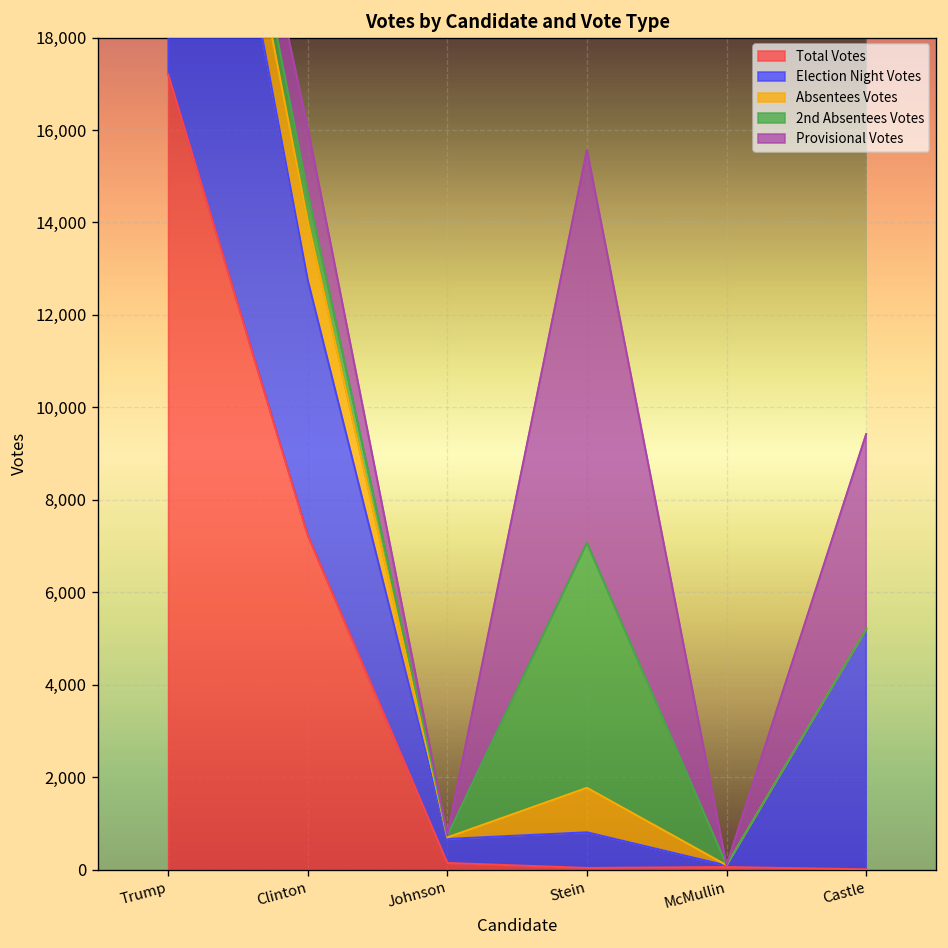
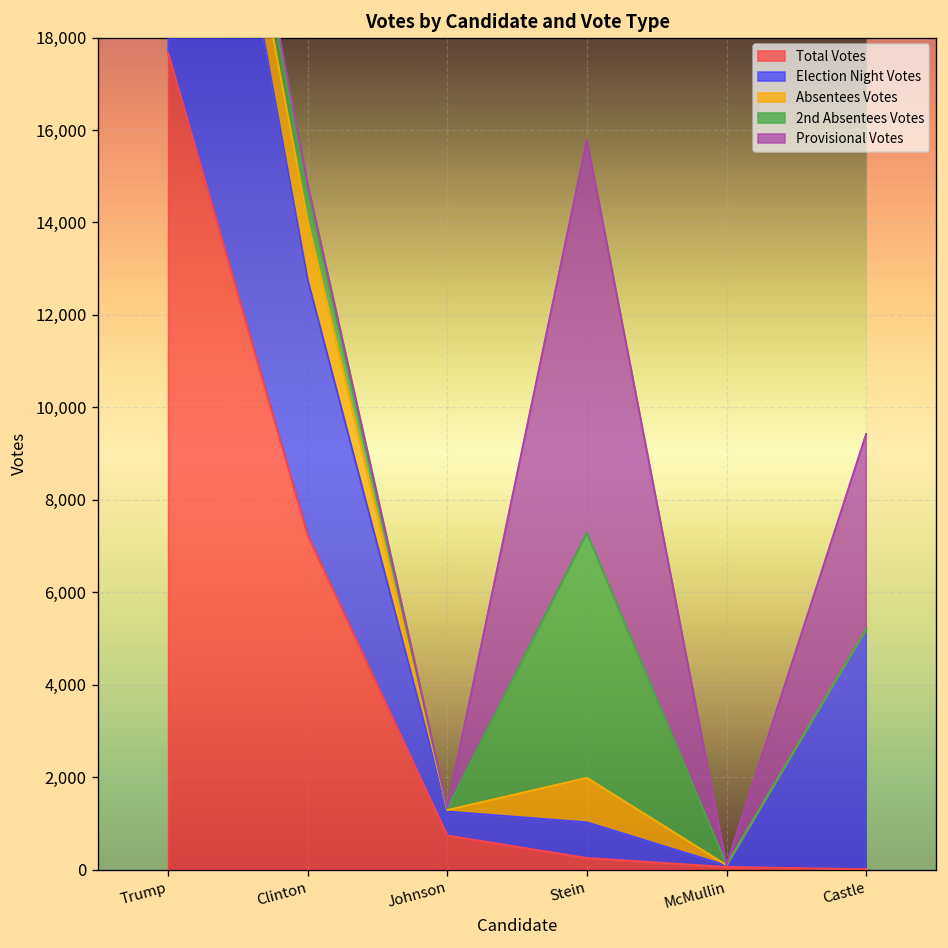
Total Votes, Trump: 17,200 -> 17,700
Provisional Votes, Clinton: 1,400 -> 200
Total Votes, Johnson: 100 -> 700
Total Votes, Stein: 0 -> 200
